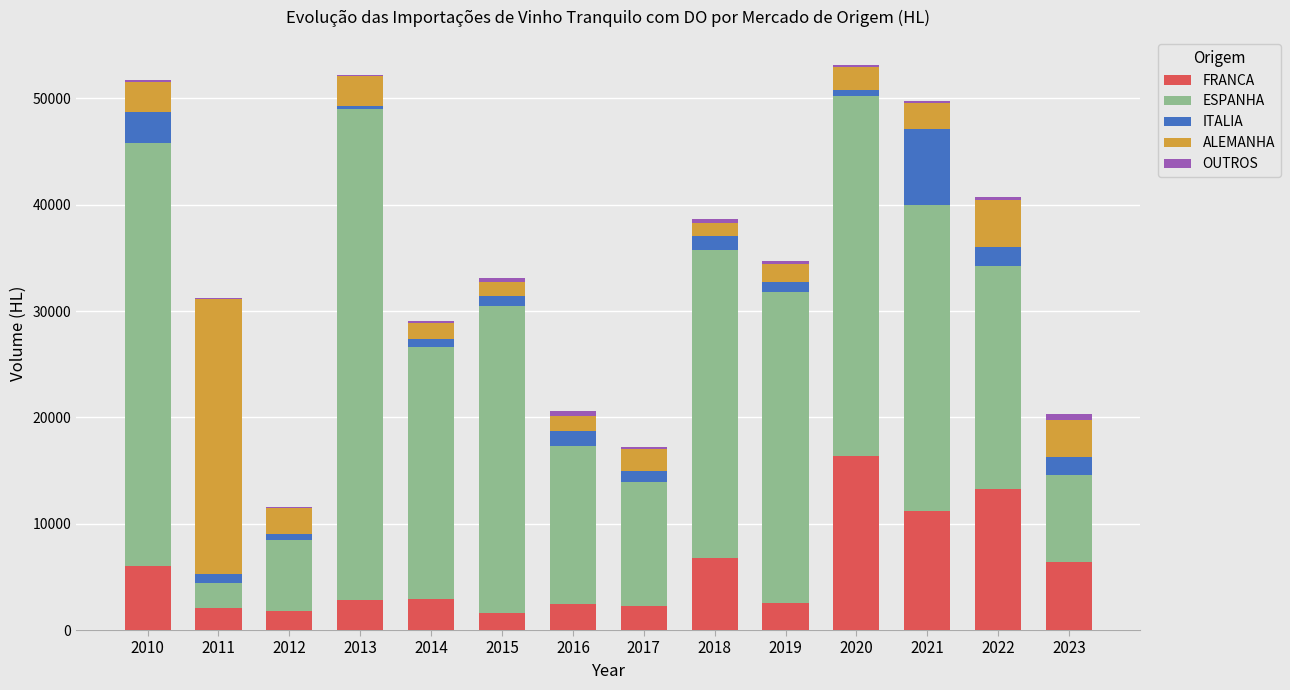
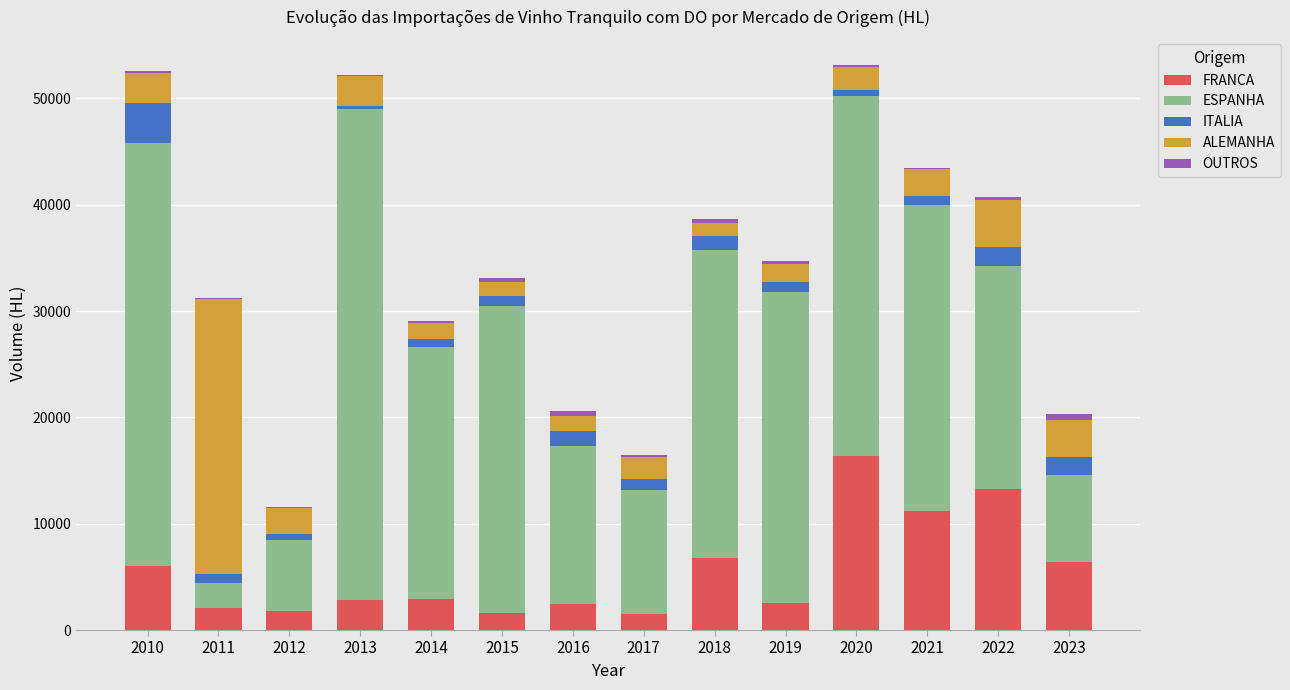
ITALIA, 2010: 3000 -> 3800
FRANCA, 2017: 2300 -> 1500
ITALIA, 2021: 7100 -> 800
